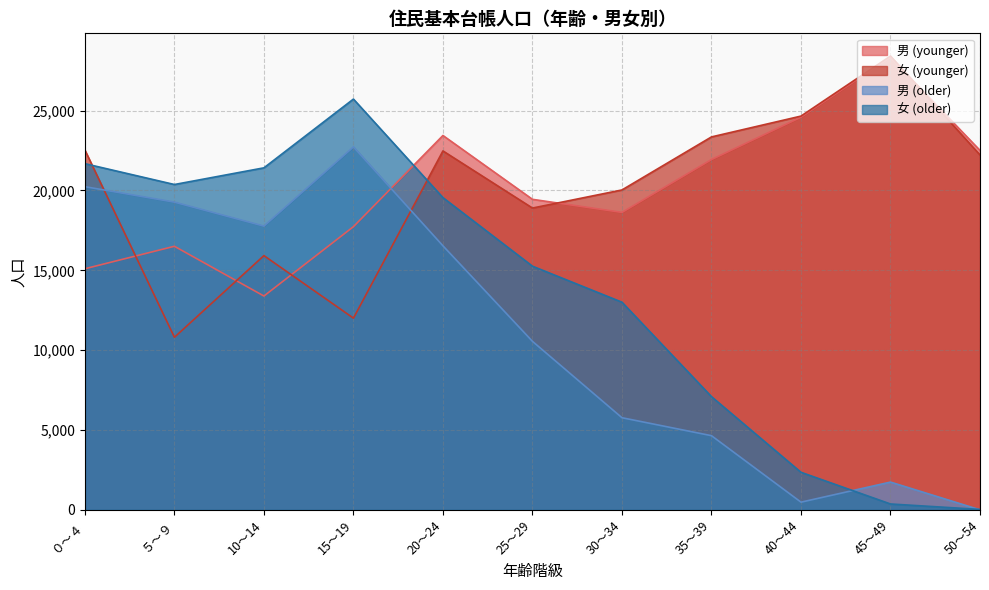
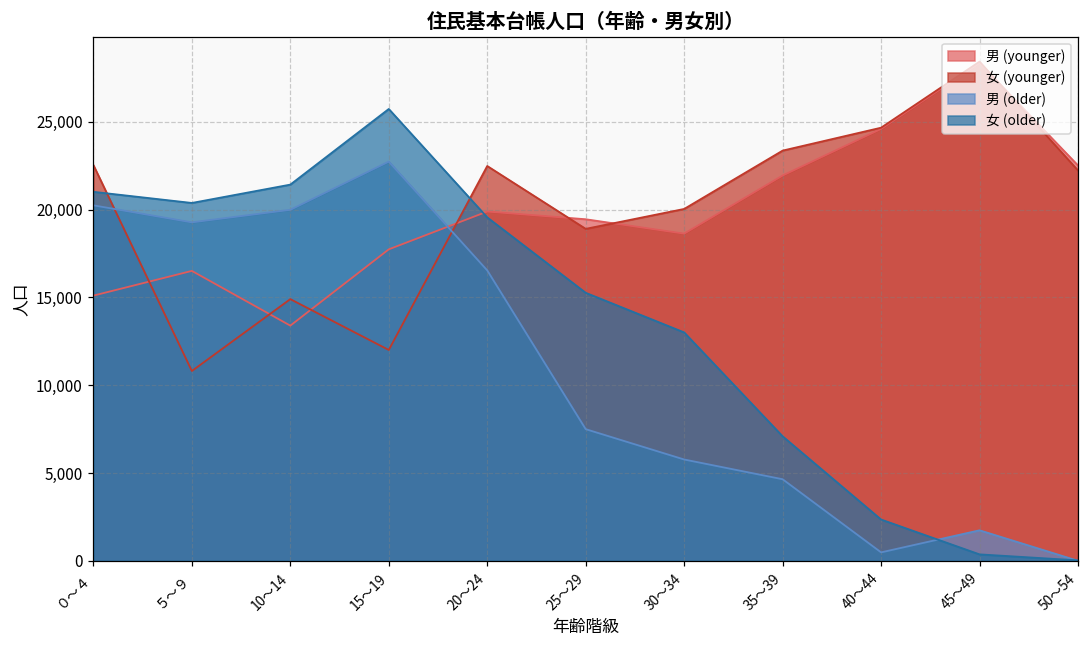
女 (older), ０～４: 21,700 -> 21,000
女 (younger), 10～14: 15,900 -> 14,900
男 (older), 10～14: 17,800 -> 20,000
男 (younger), 20～24: 23,400 -> 19,900
男 (older), 25～29: 10,600 -> 7,500
